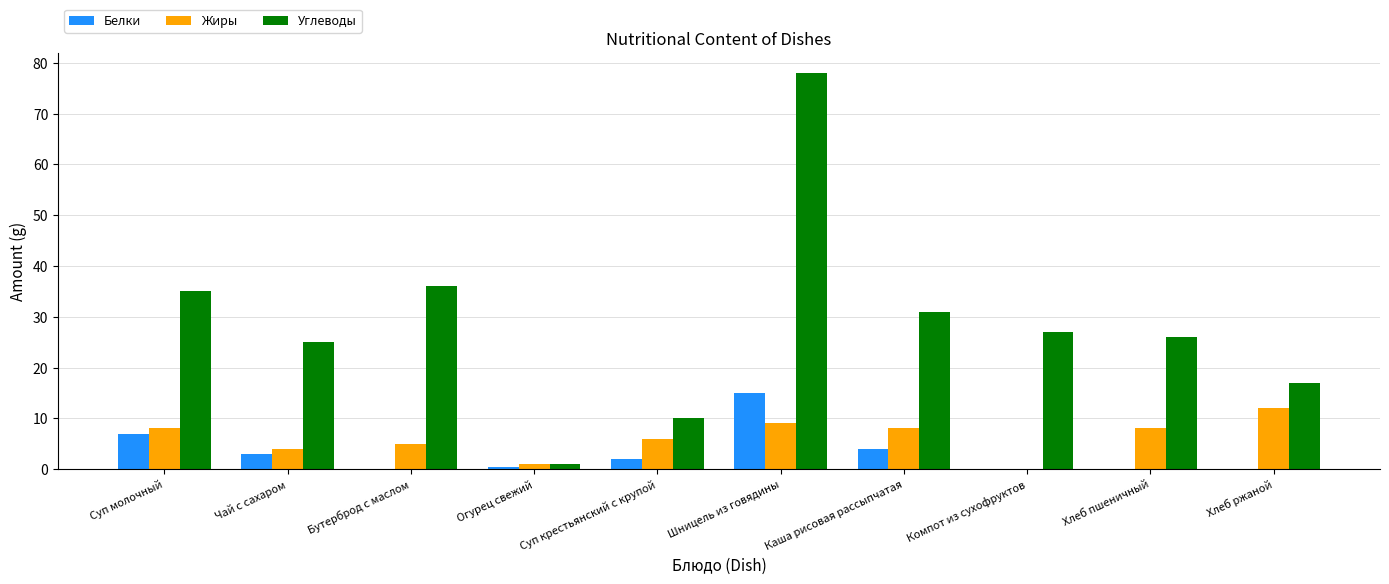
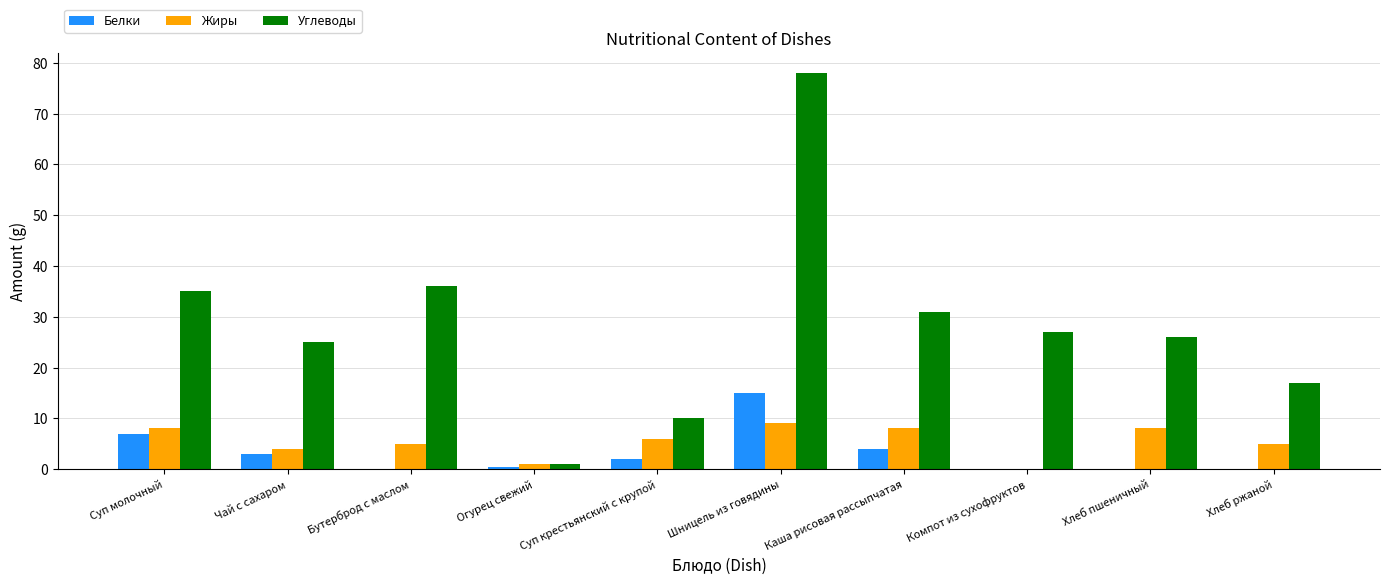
Жиры, Хлеб ржаной: 12 -> 5
